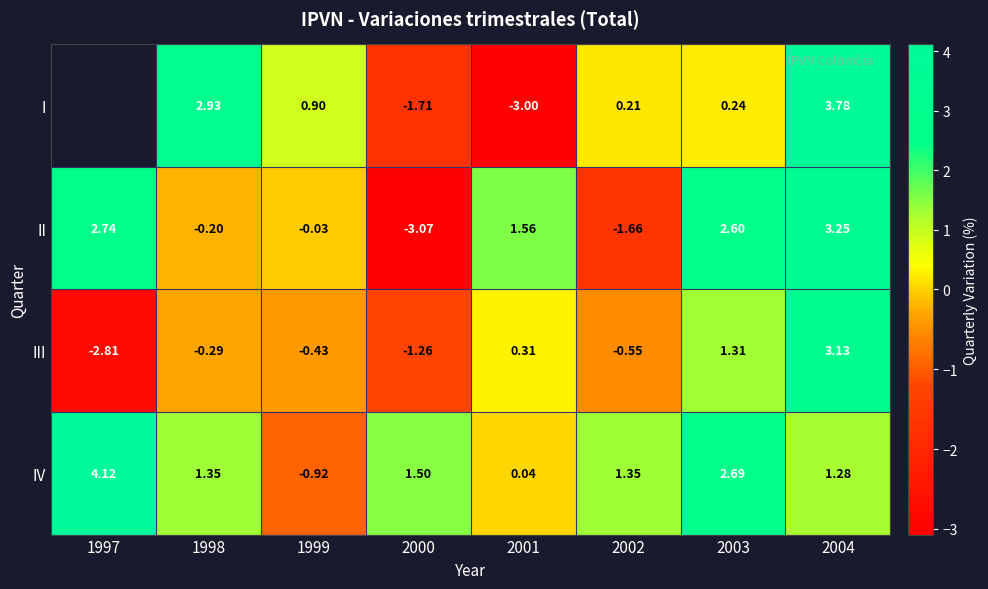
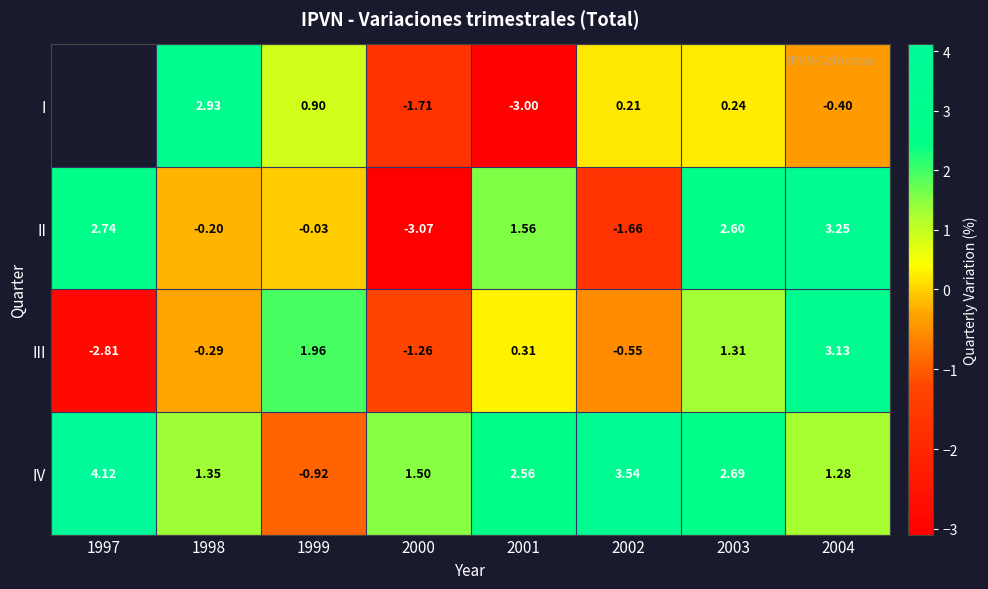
I, 2004: 3.78 -> -0.40
III, 1999: -0.43 -> 1.96
IV, 2001: 0.04 -> 2.56
IV, 2002: 1.35 -> 3.54
